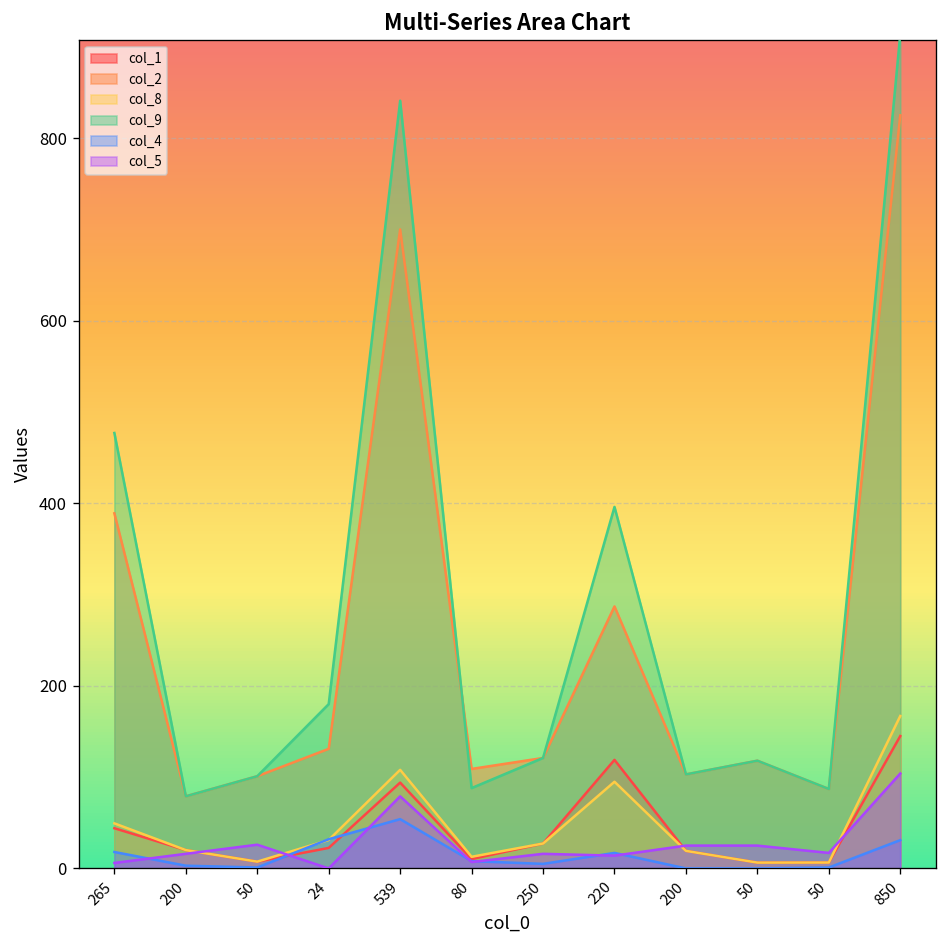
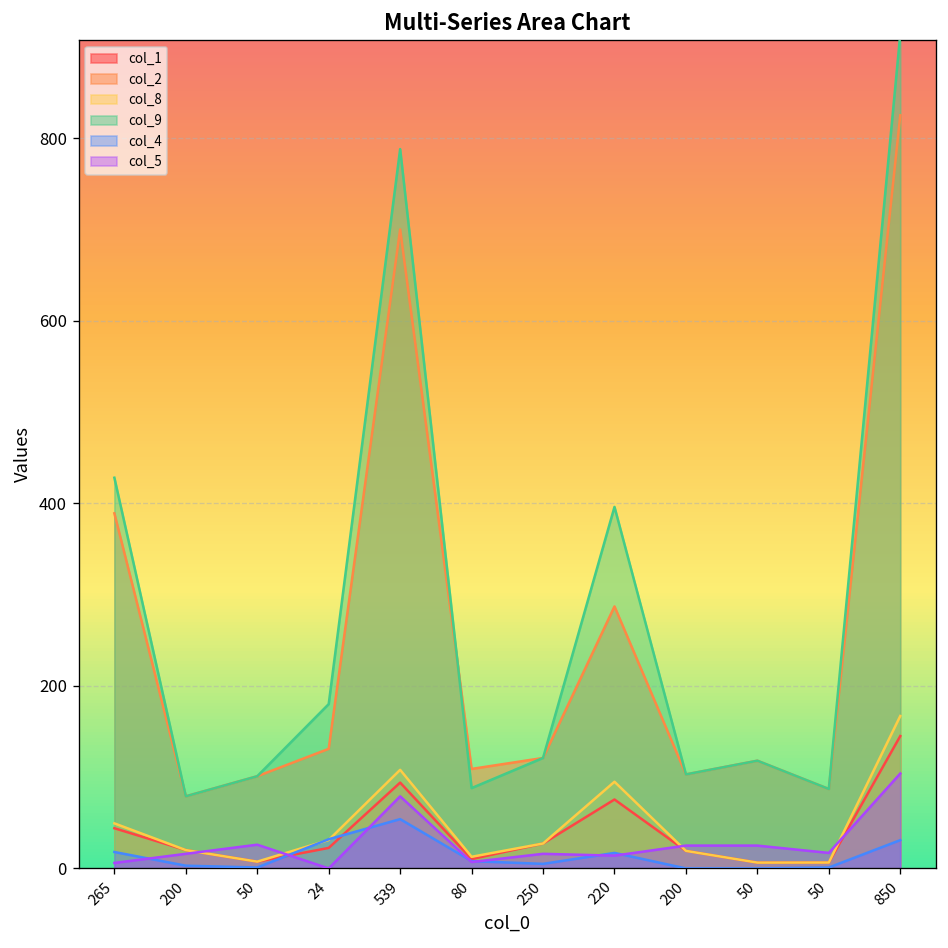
col_9, 265: 480 -> 430
col_9, 539: 840 -> 790
col_1, 220: 120 -> 80
